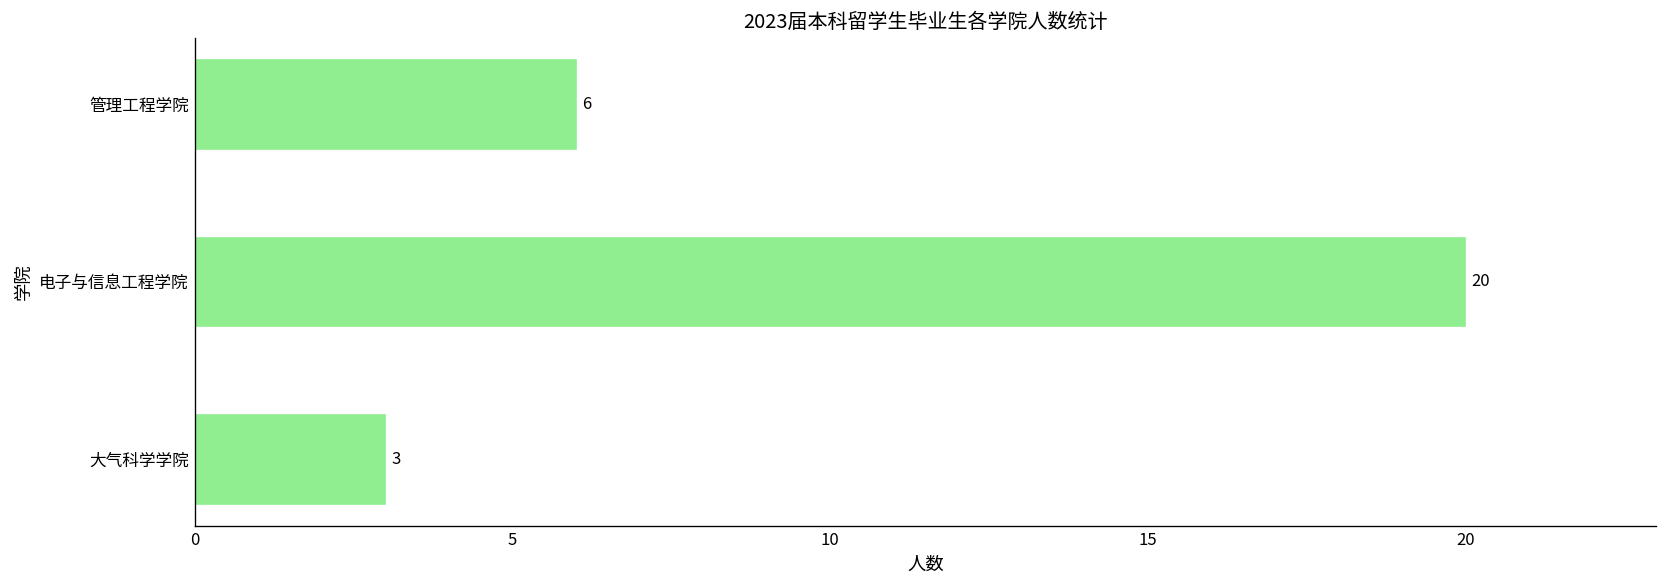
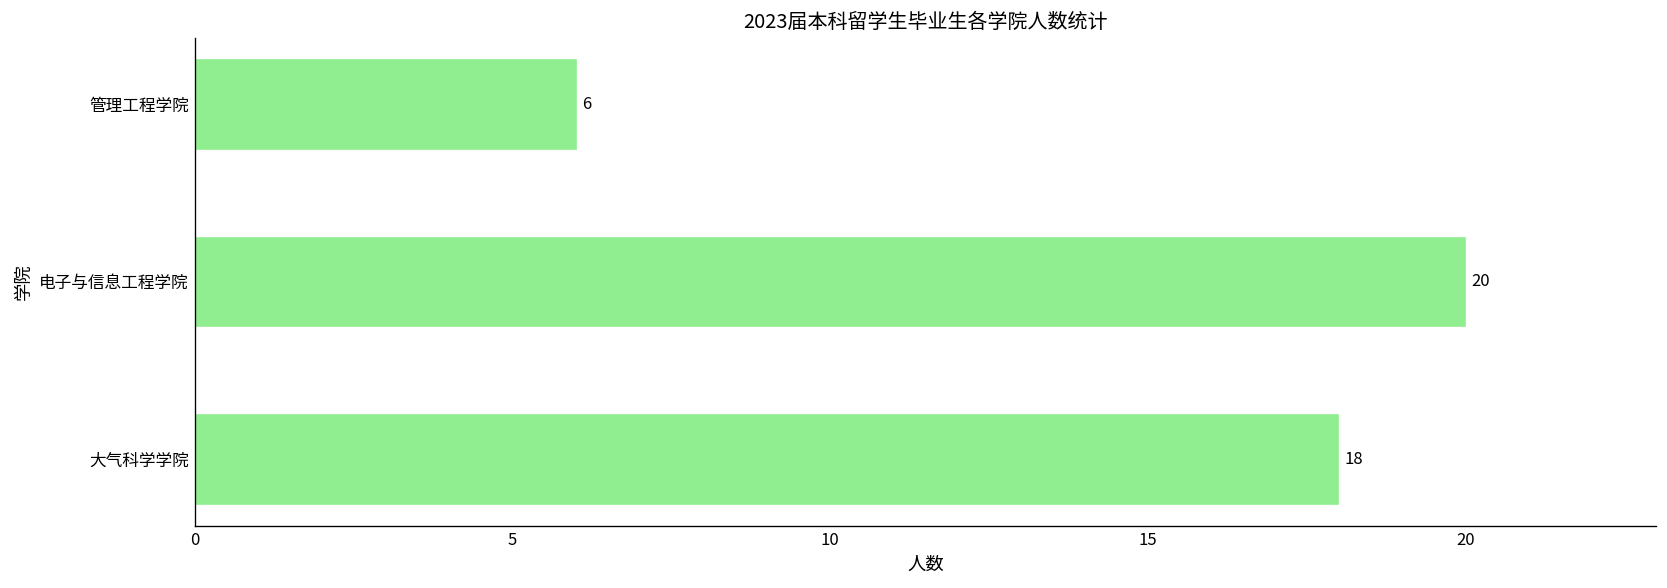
大气科学学院: 3 -> 18
